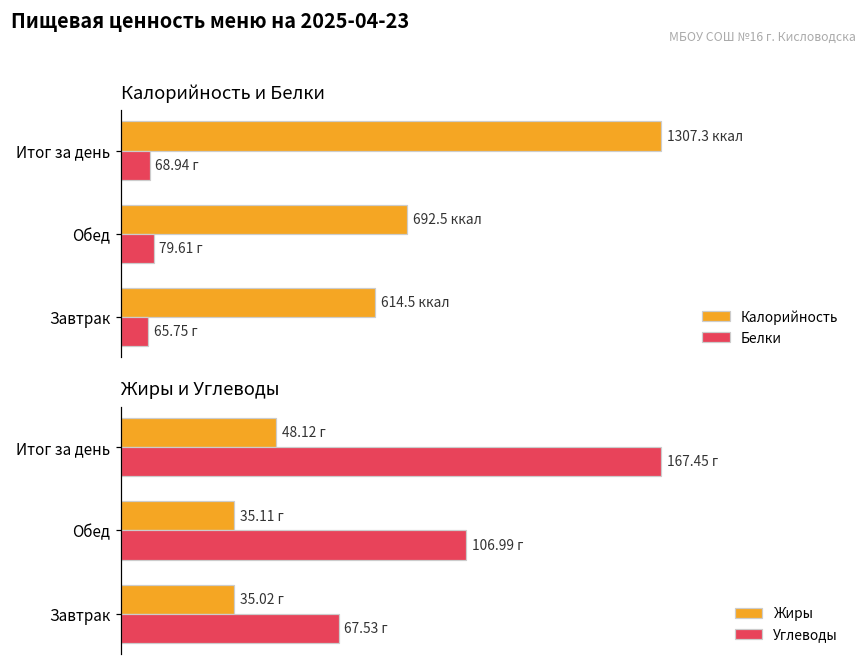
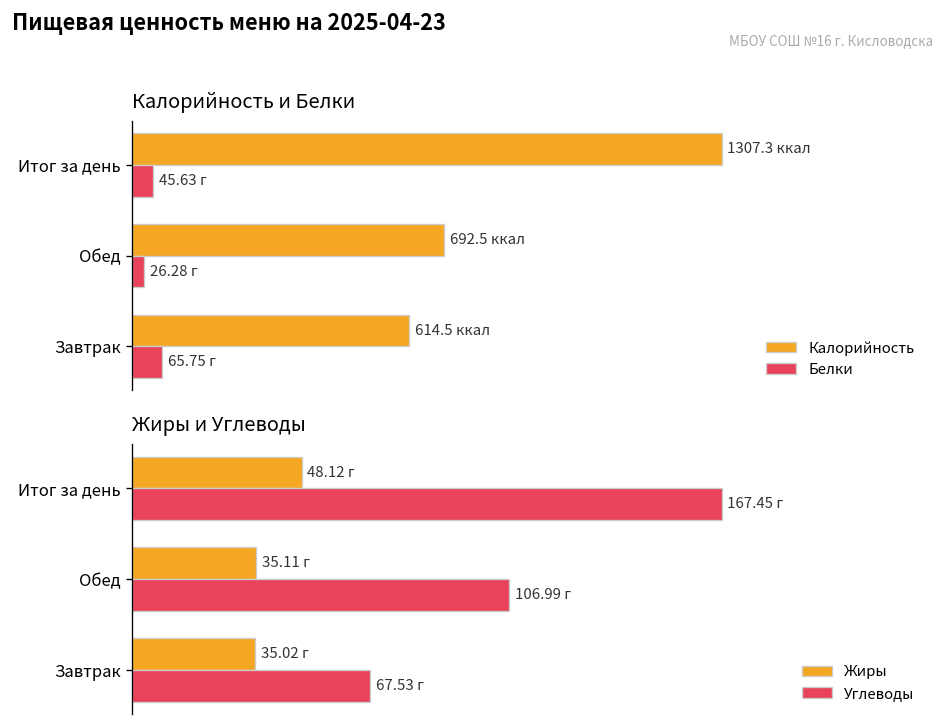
Калорийность и Белки, Белки, Итог за день: 68.94 -> 45.63
Калорийность и Белки, Белки, Обед: 79.61 -> 26.28
